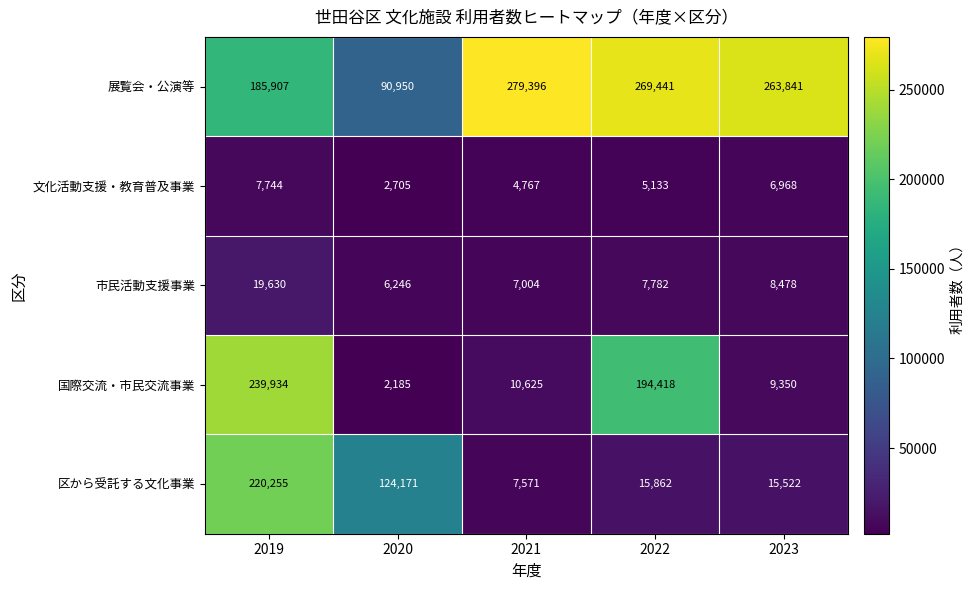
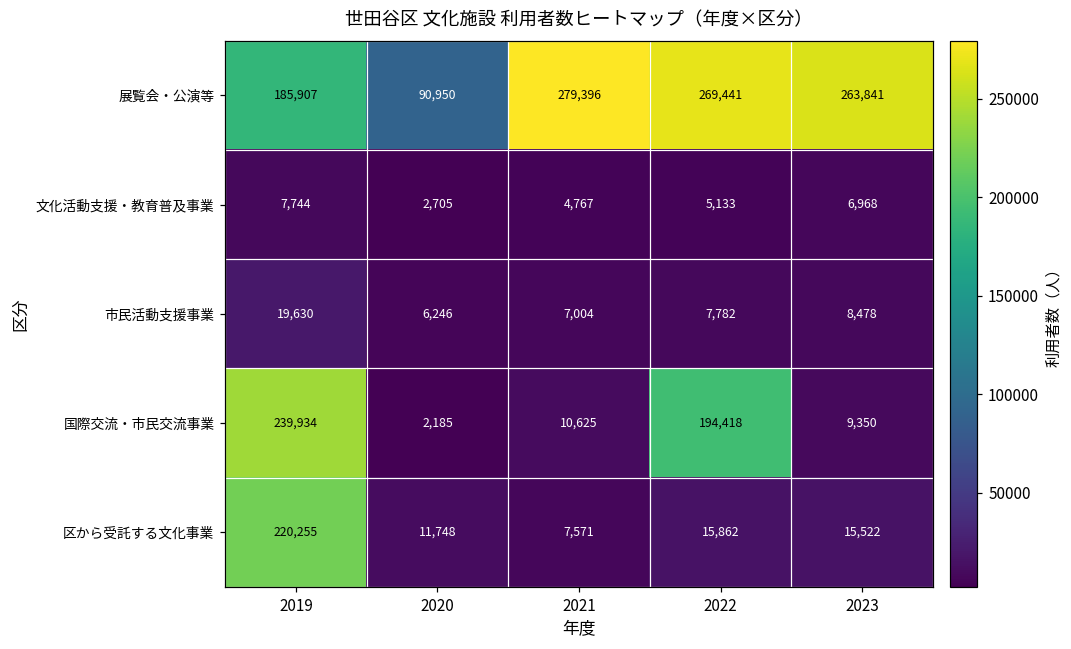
区から受託する文化事業, 2020: 124,171 -> 11,748
